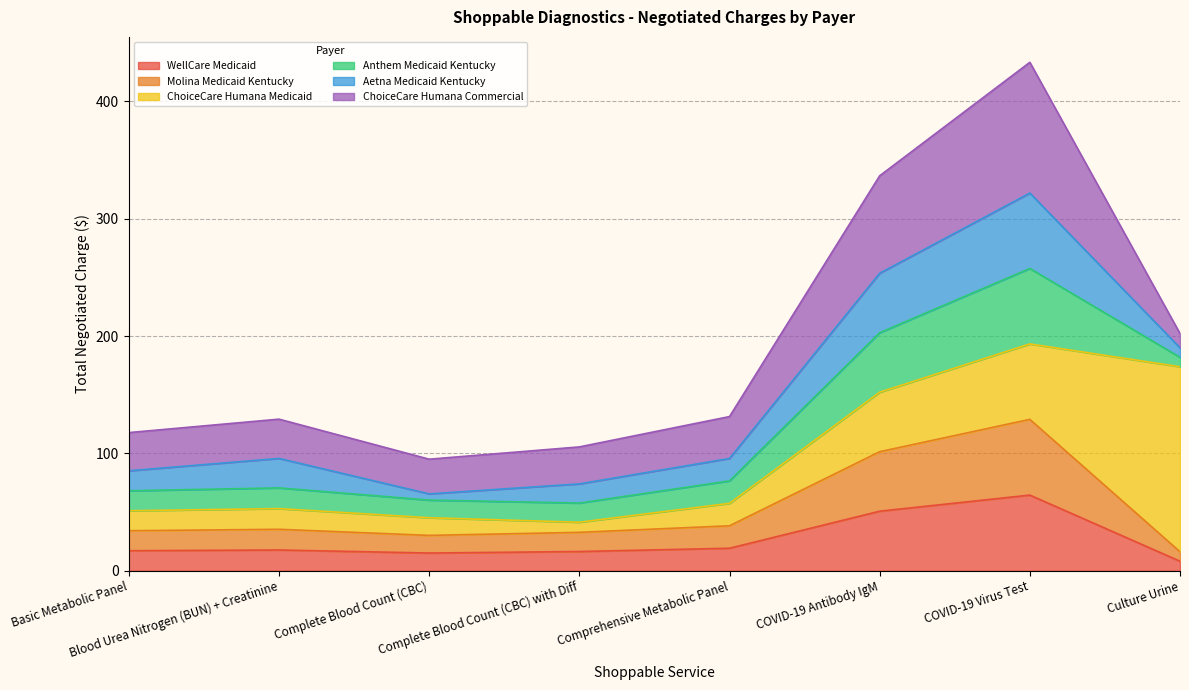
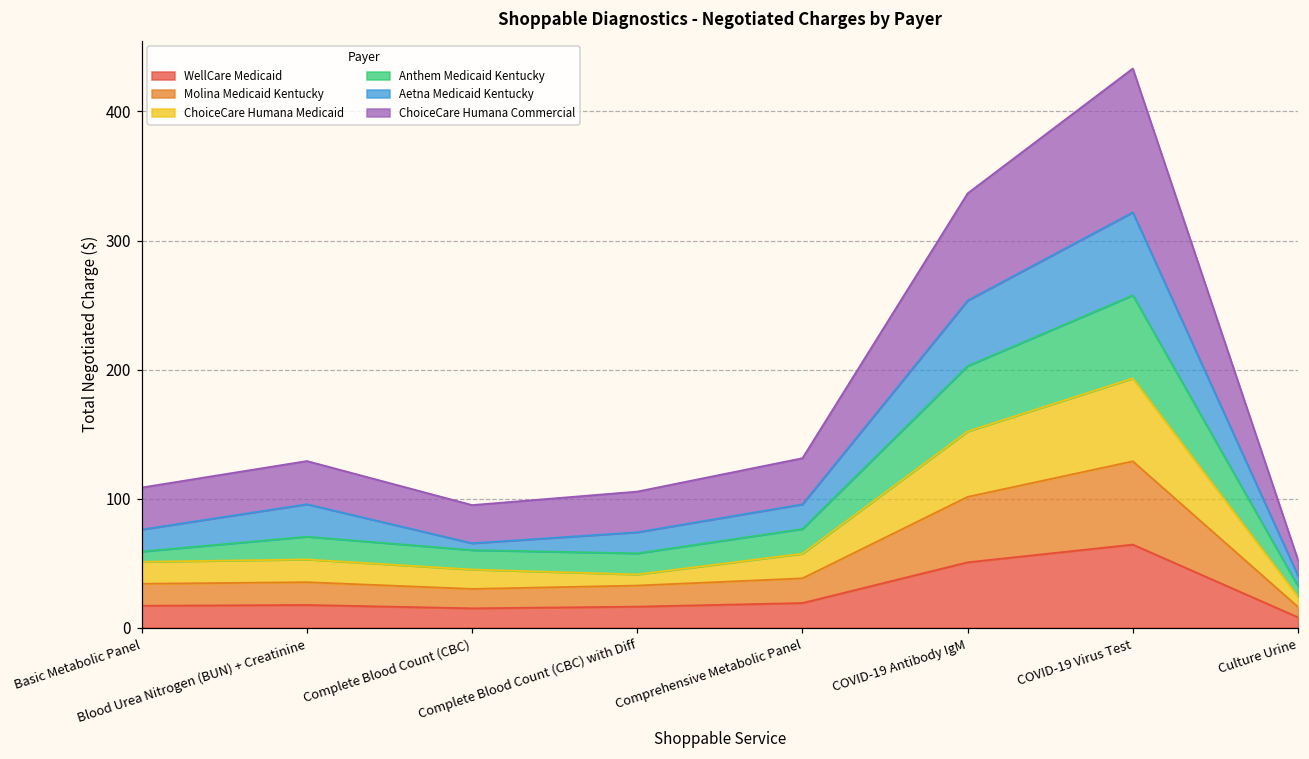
Anthem Medicaid Kentucky, Basic Metabolic Panel: 17 -> 8
ChoiceCare Humana Medicaid, Culture Urine: 158 -> 8
